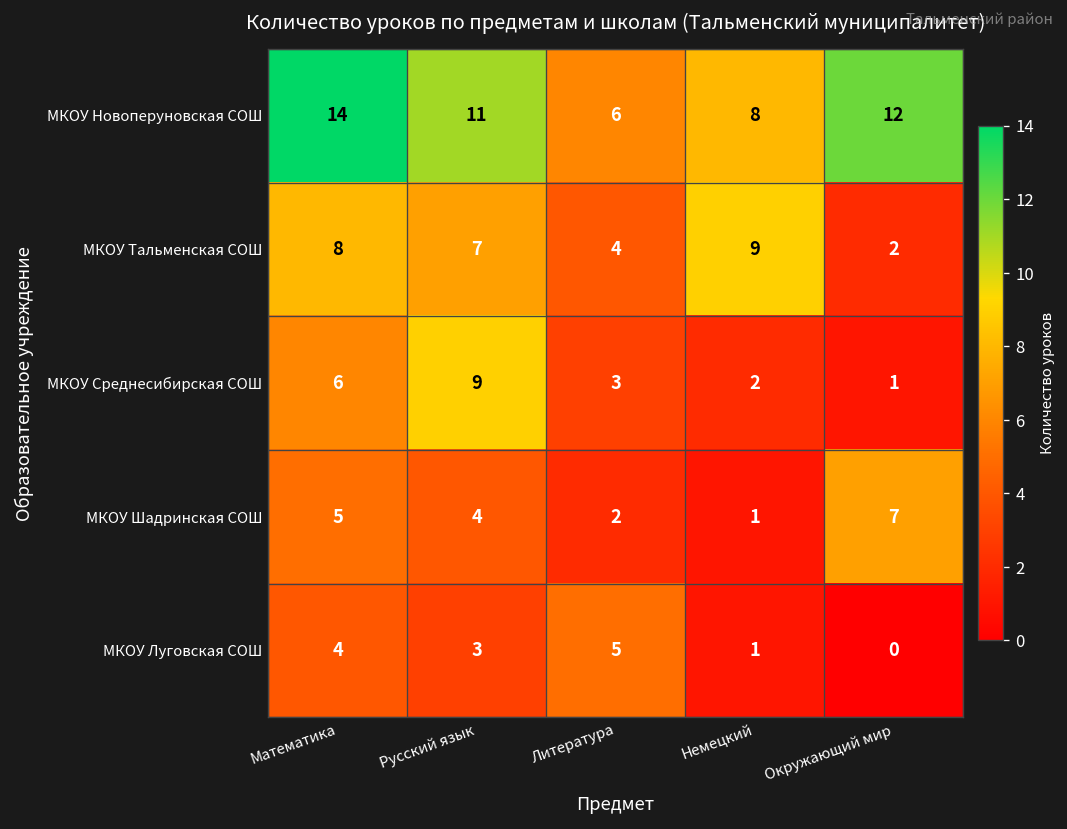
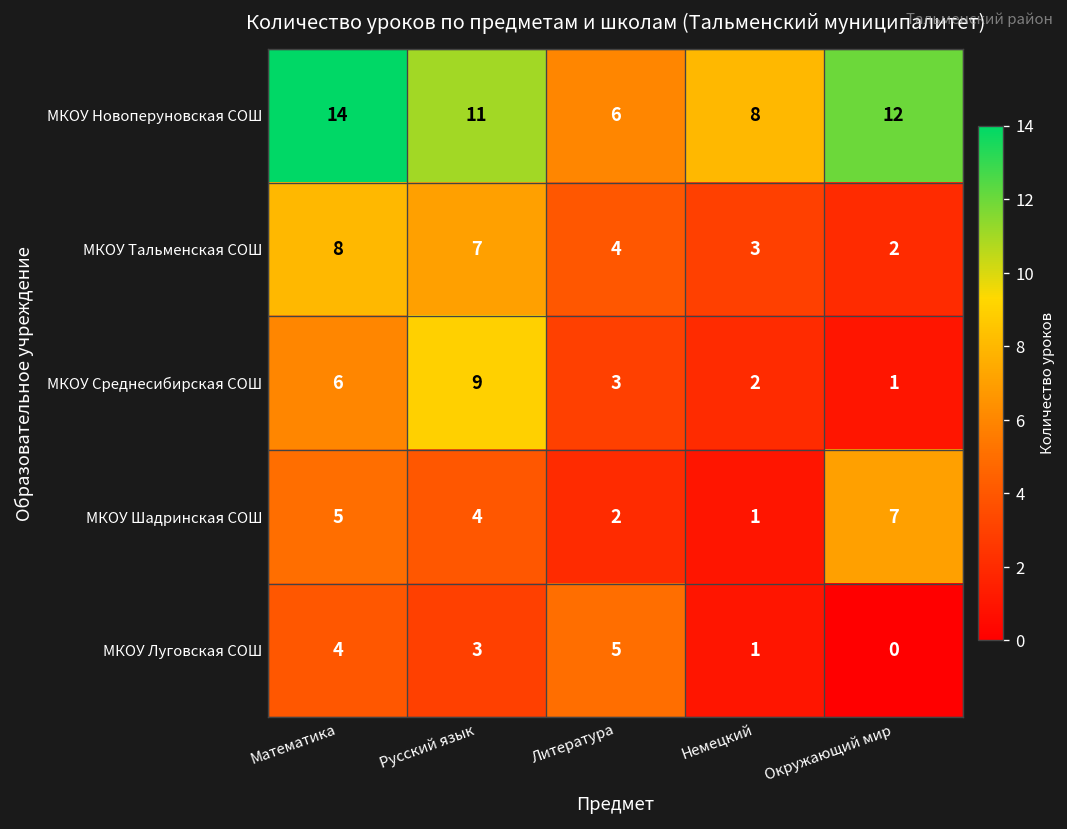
МКОУ Тальменская СОШ, Немецкий: 9 -> 3
